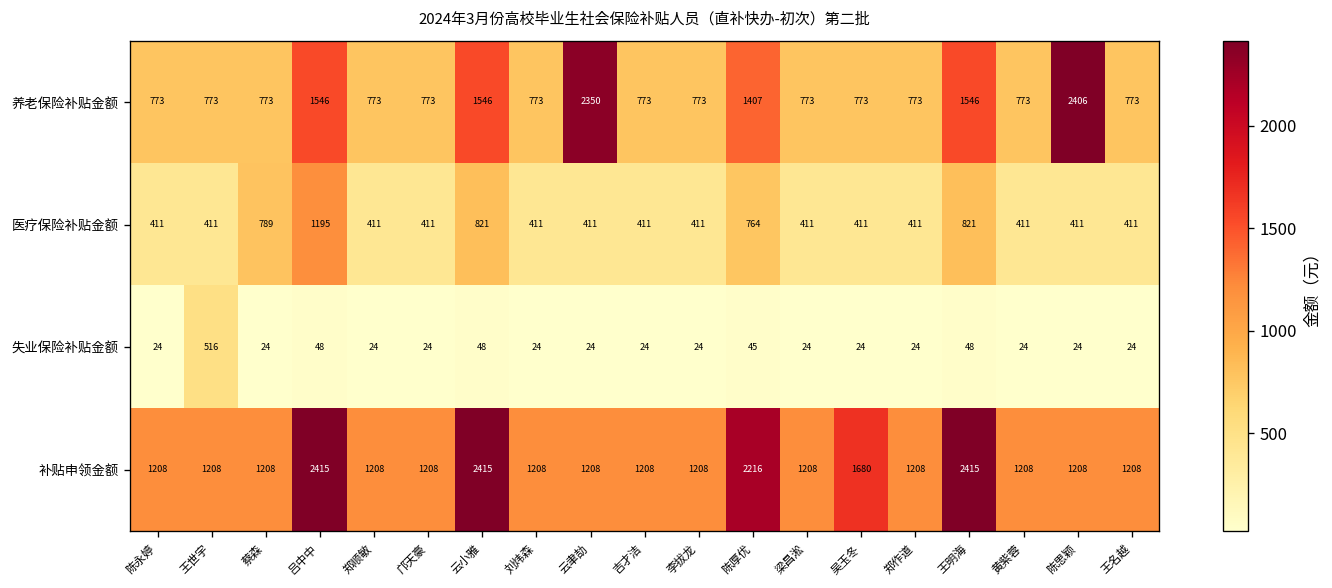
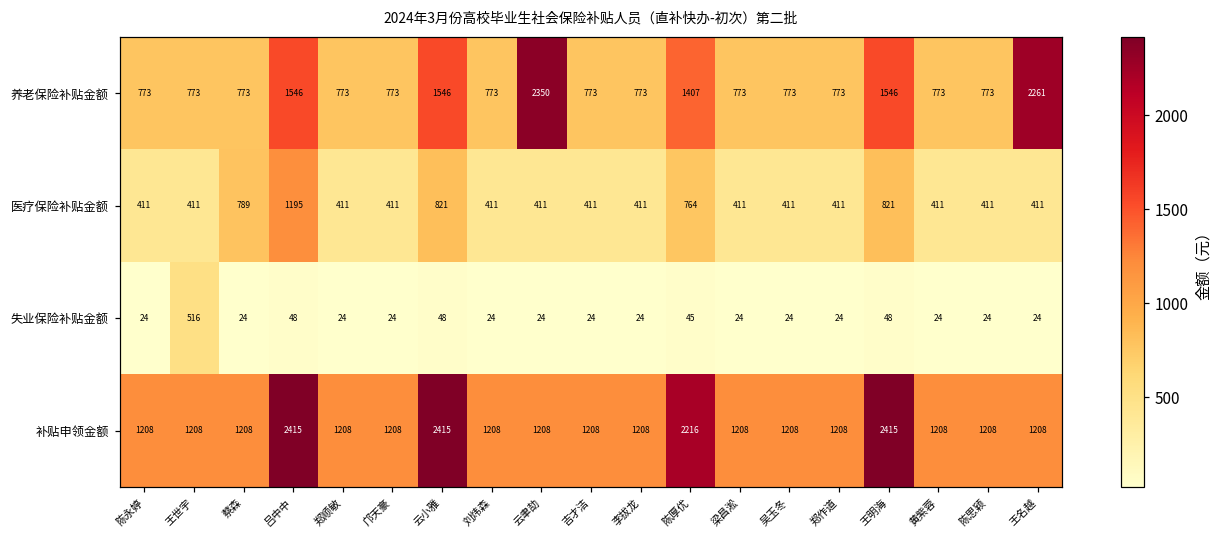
养老保险补贴金额, 陈思颖: 2406 -> 773
养老保险补贴金额, 王名越: 773 -> 2261
补贴申领金额, 吴玉冬: 1680 -> 1208
